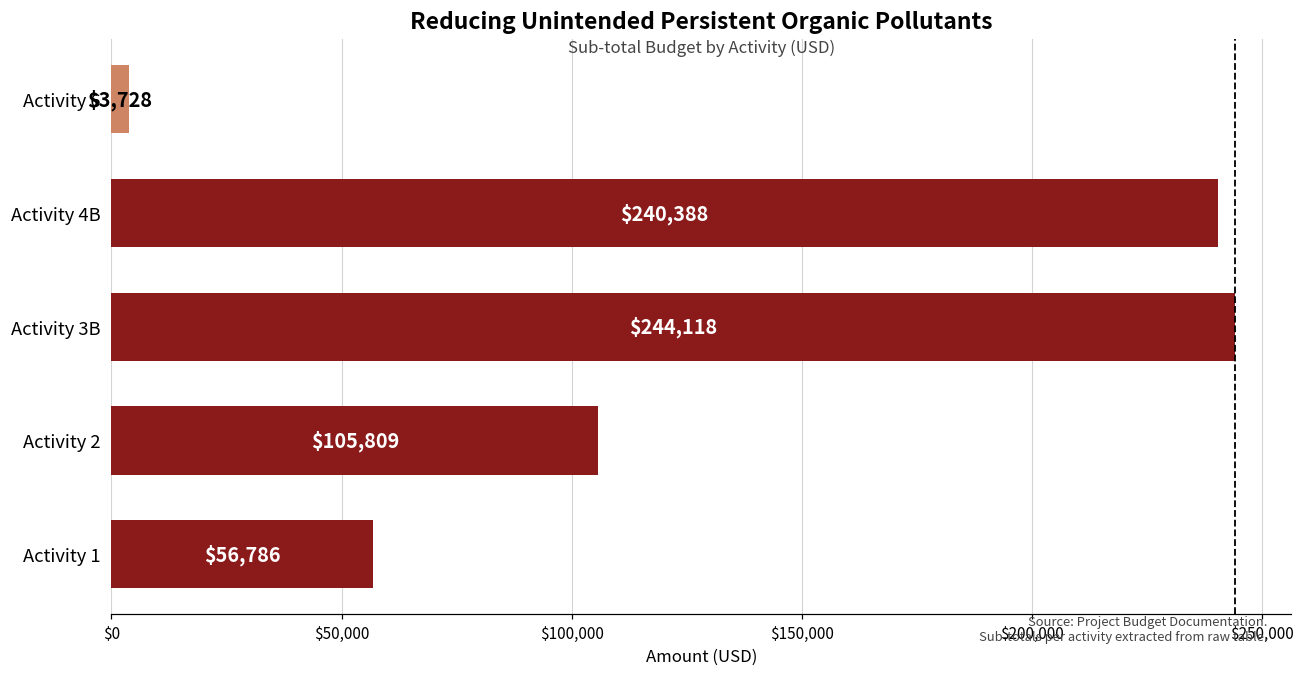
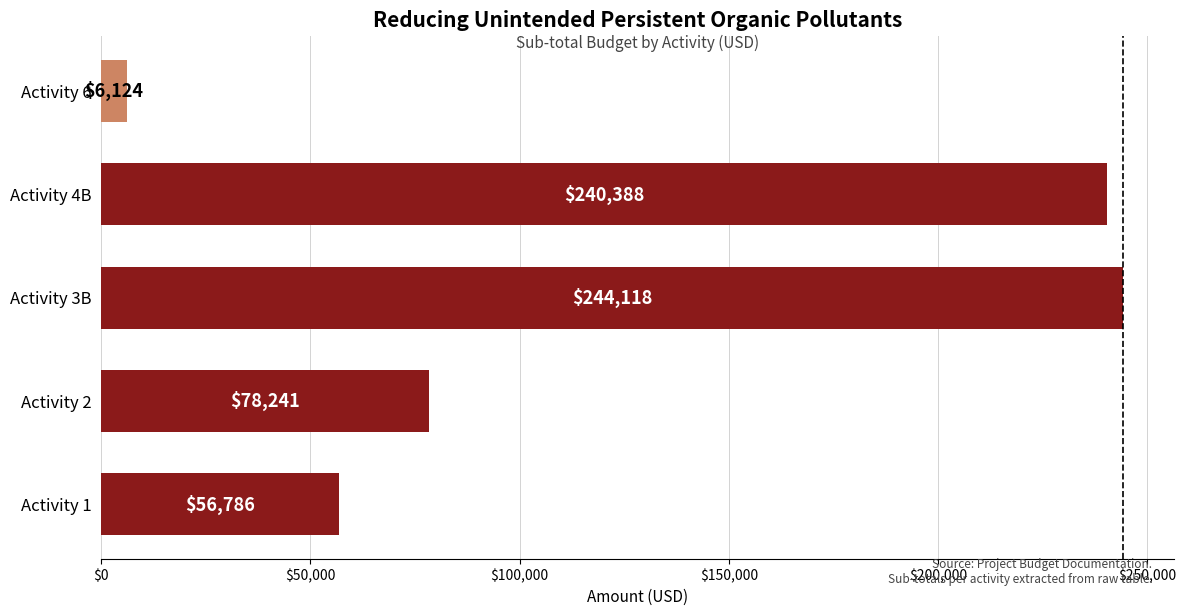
Activity 6: $3,728 -> $6,124
Activity 2: $105,809 -> $78,241
